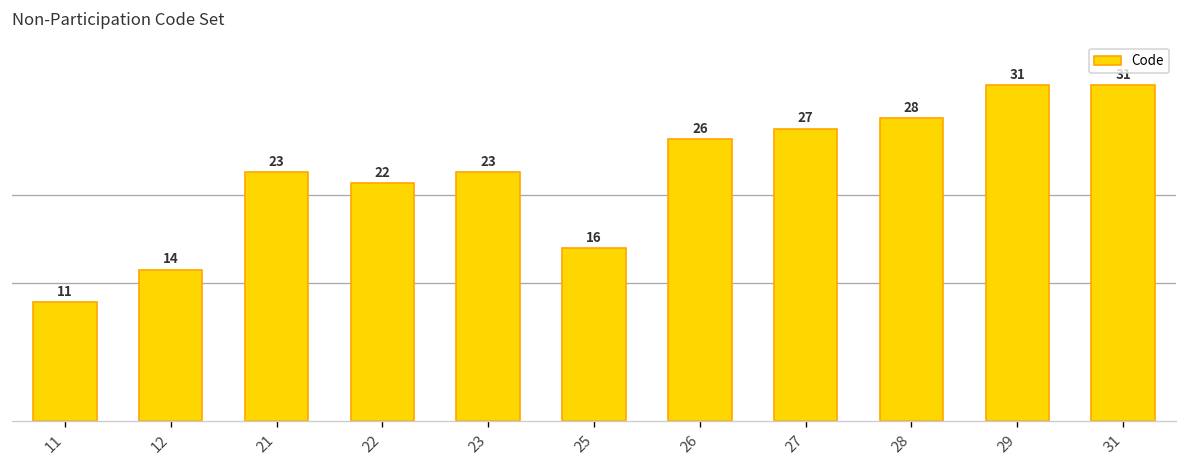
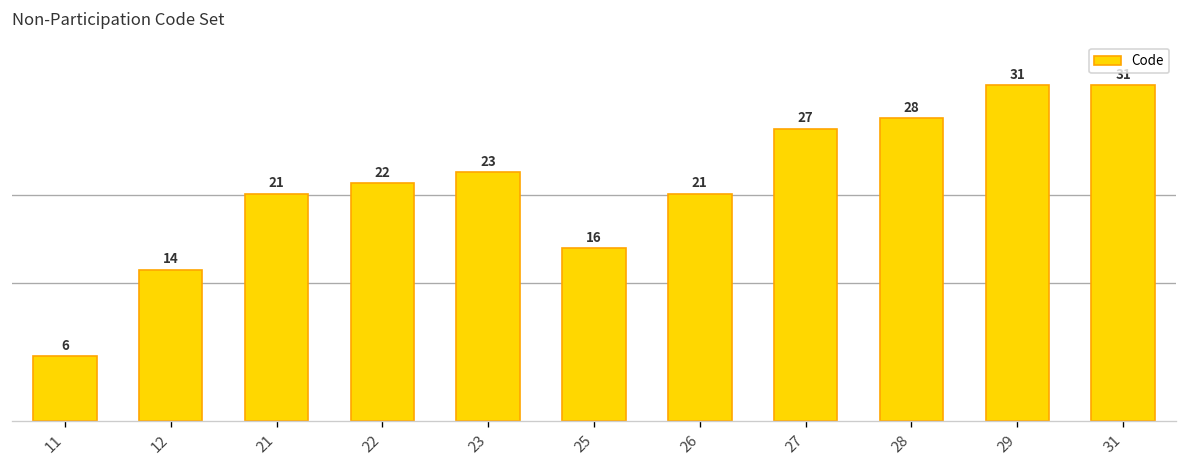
11: 11 -> 6
21: 23 -> 21
26: 26 -> 21
